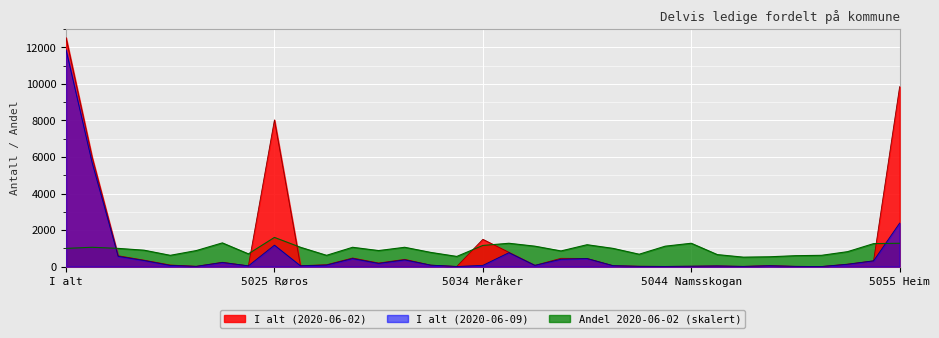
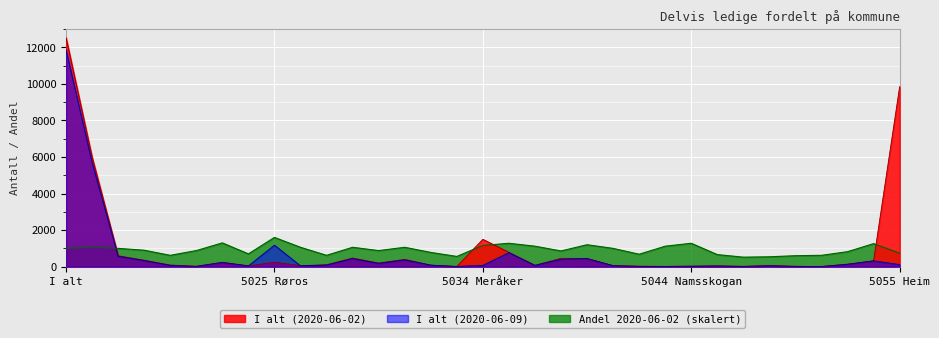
I alt (2020-06-02), 5025 Røros: 8000 -> 200
I alt (2020-06-09), 5055 Heim: 2400 -> 100
Andel 2020-06-02 (skalert), 5055 Heim: 1300 -> 700
